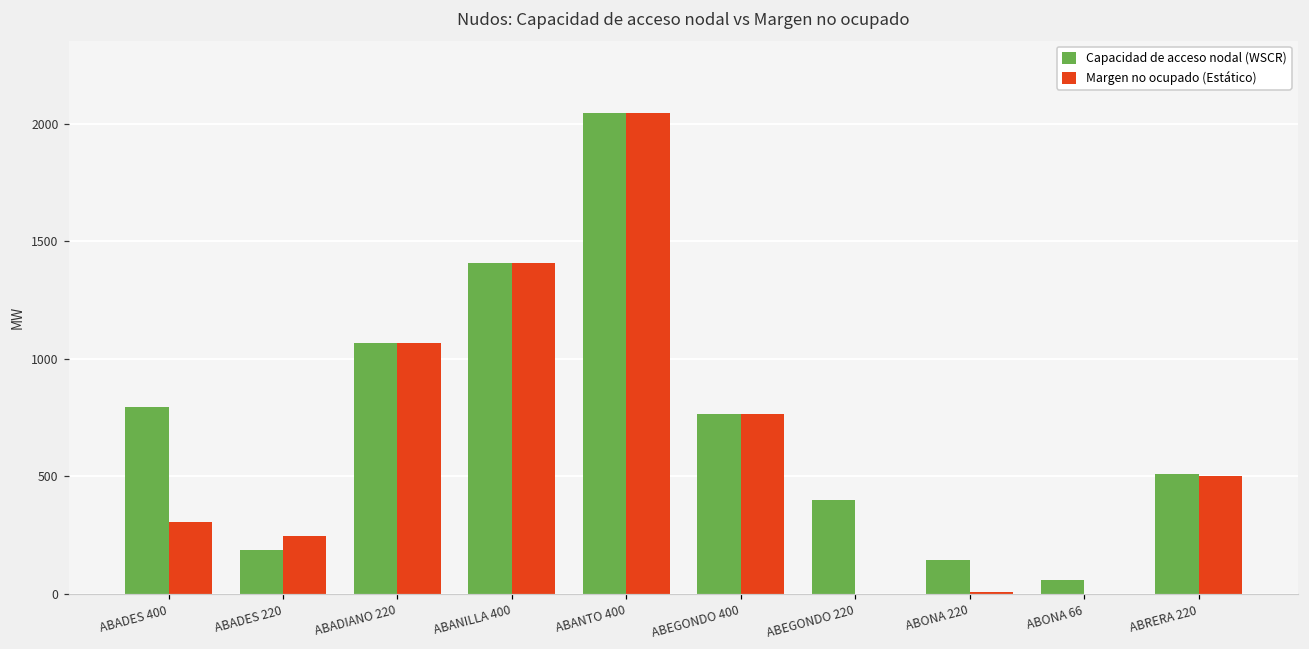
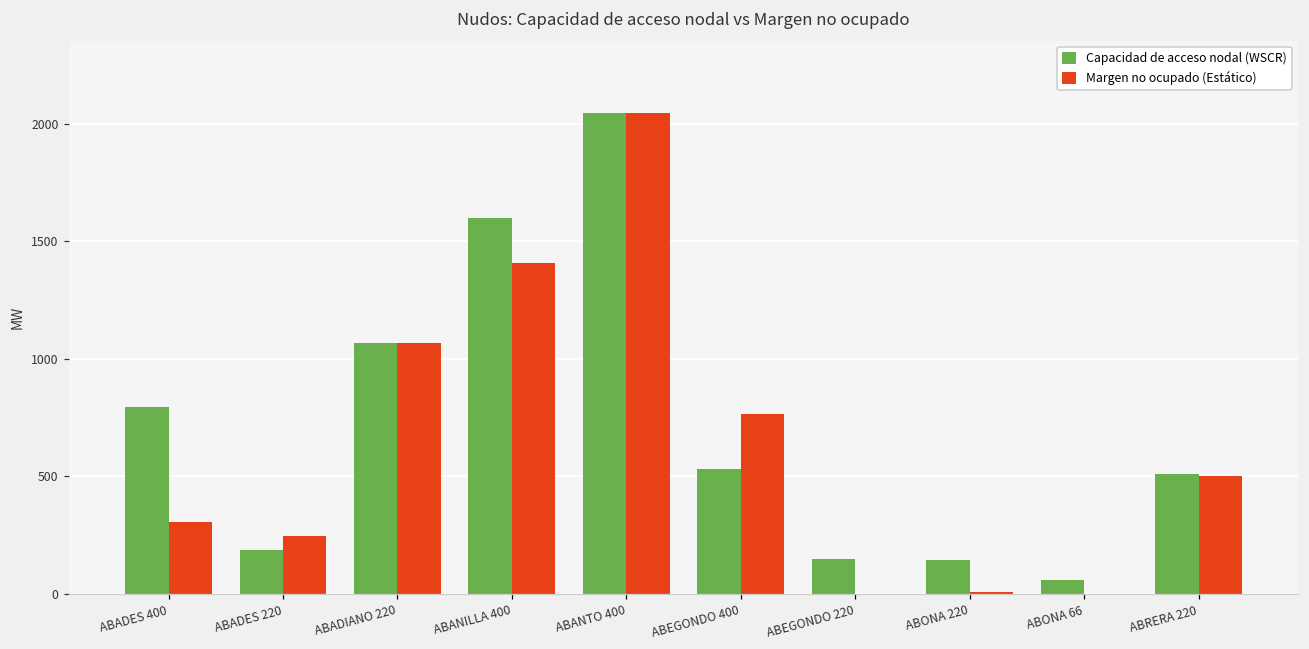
Capacidad de acceso nodal (WSCR), ABANILLA 400: 1410 -> 1600
Capacidad de acceso nodal (WSCR), ABEGONDO 400: 760 -> 530
Capacidad de acceso nodal (WSCR), ABEGONDO 220: 400 -> 150
